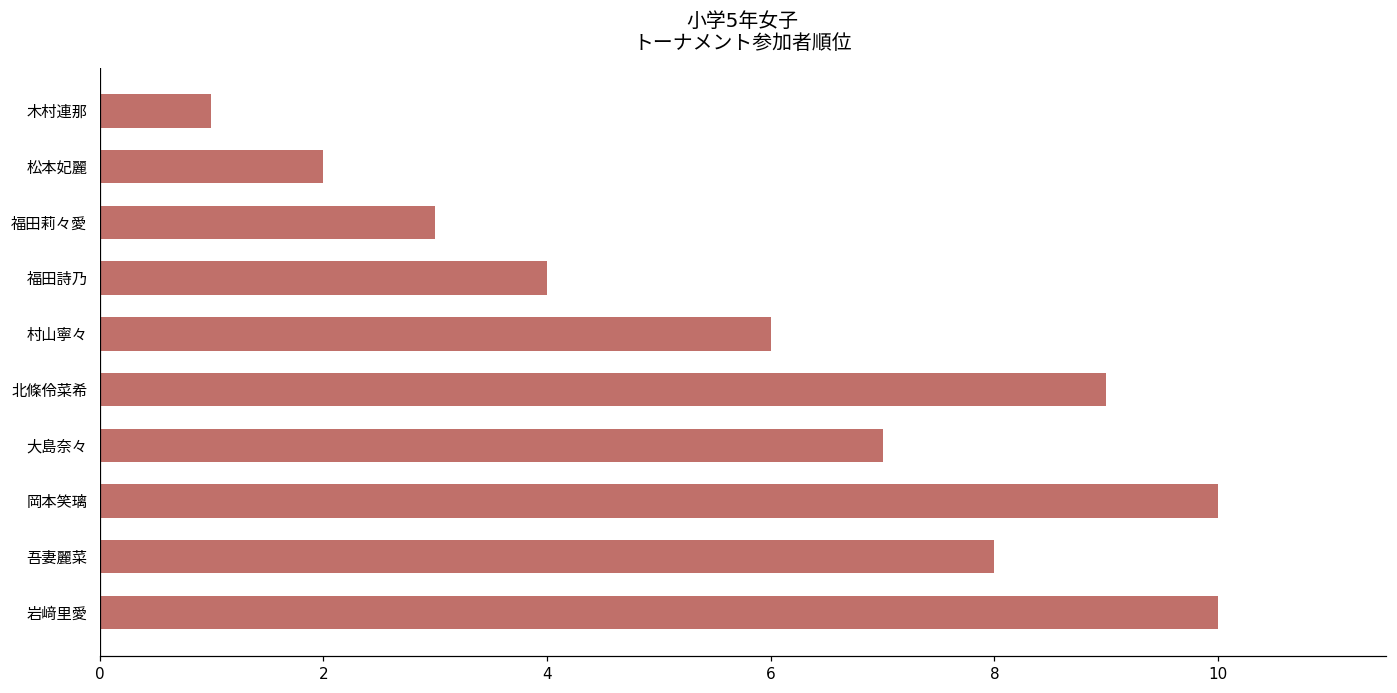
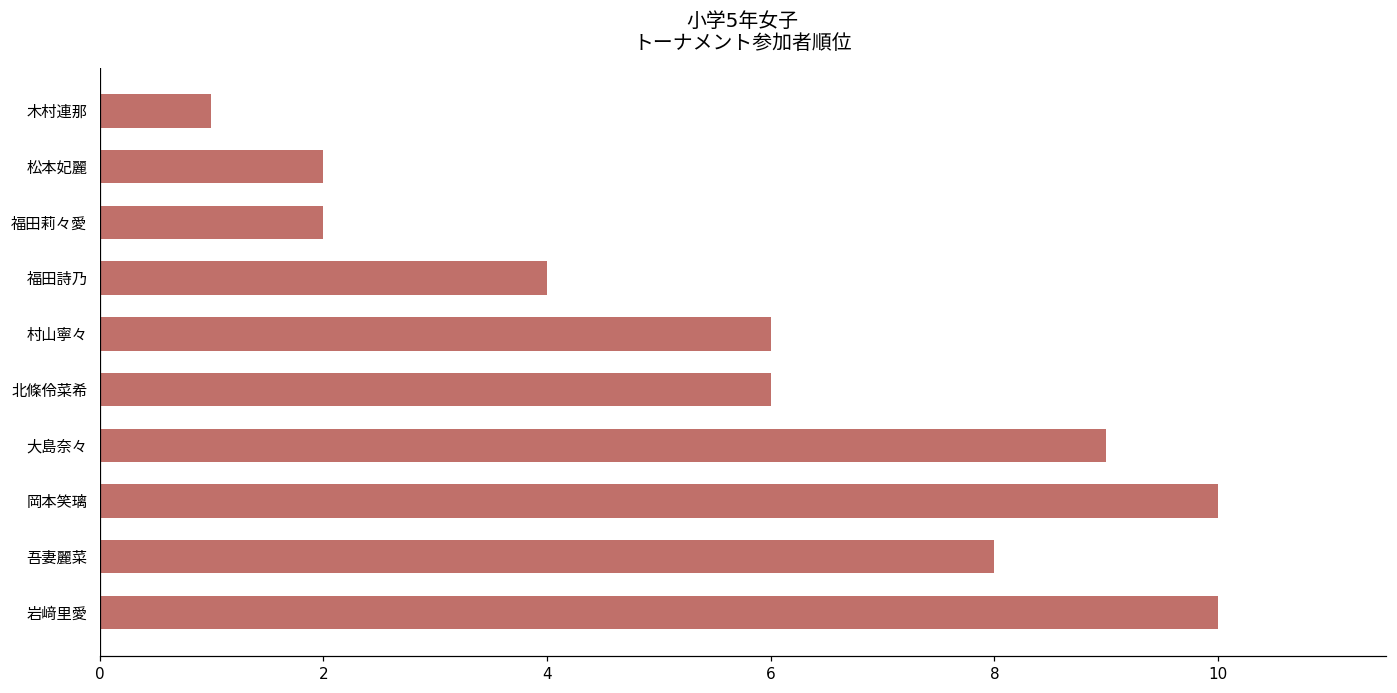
福田莉々愛: 3 -> 2
北條伶菜希: 9 -> 6
大島奈々: 7 -> 9
